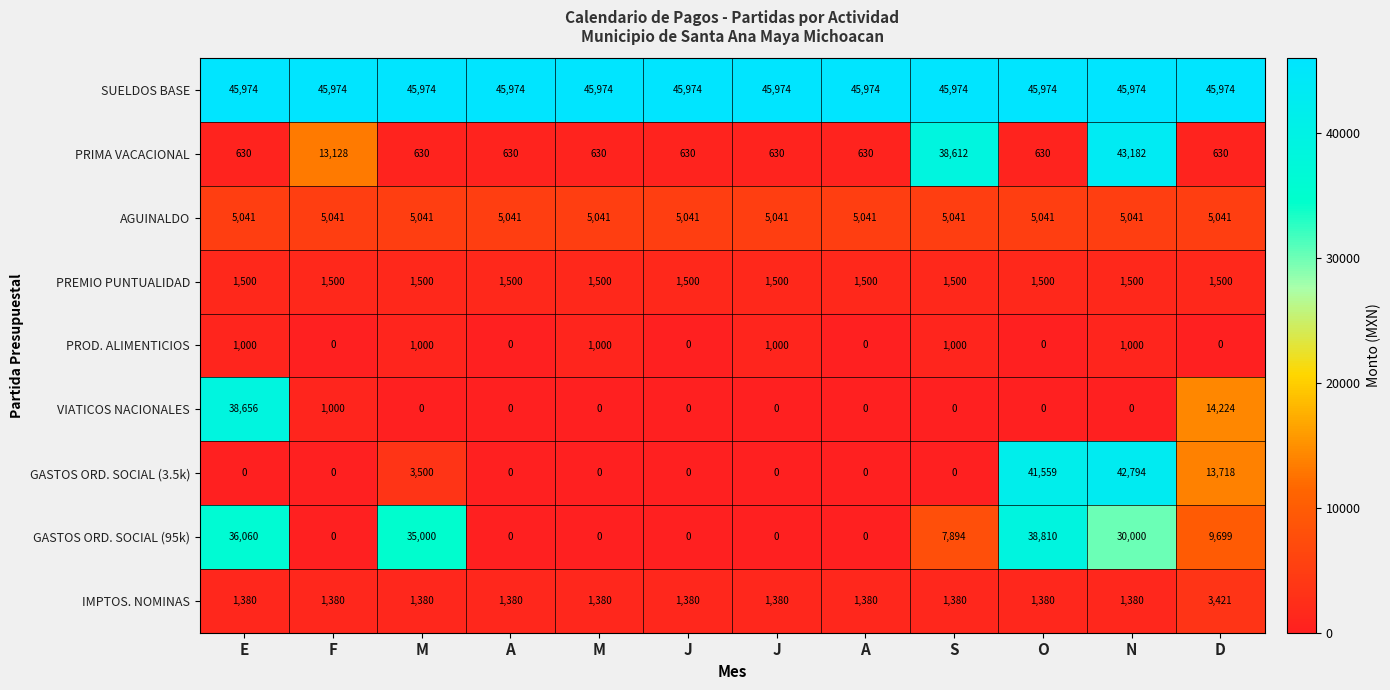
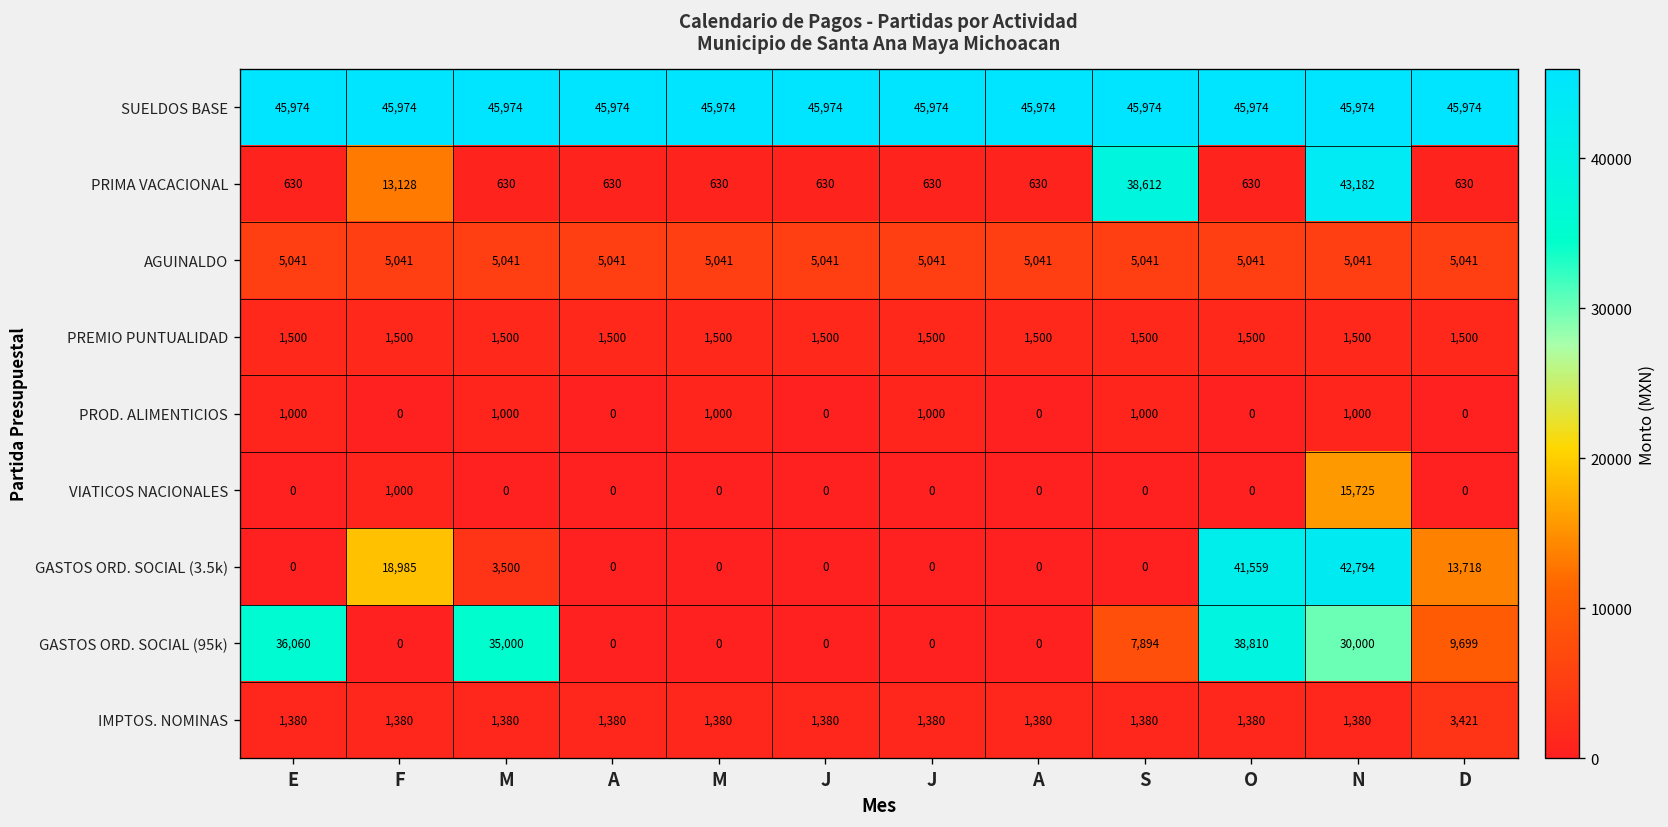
VIATICOS NACIONALES, E: 38,656 -> 0
VIATICOS NACIONALES, N: 0 -> 15,725
VIATICOS NACIONALES, D: 14,224 -> 0
GASTOS ORD. SOCIAL (3.5k), F: 0 -> 18,985
